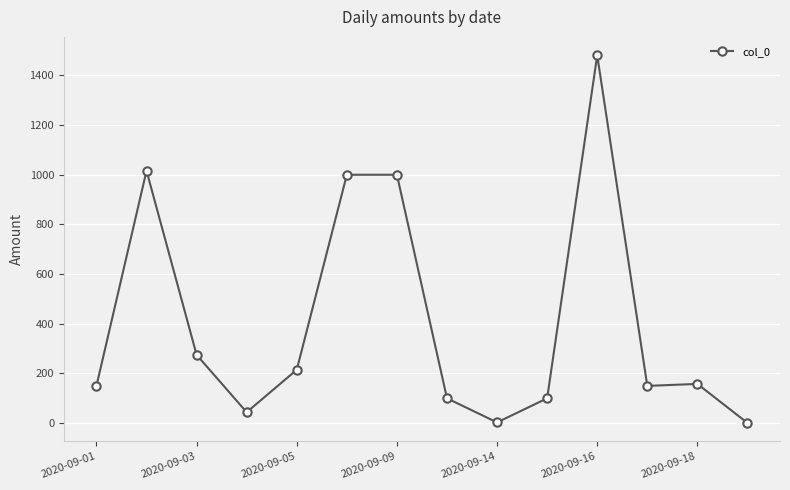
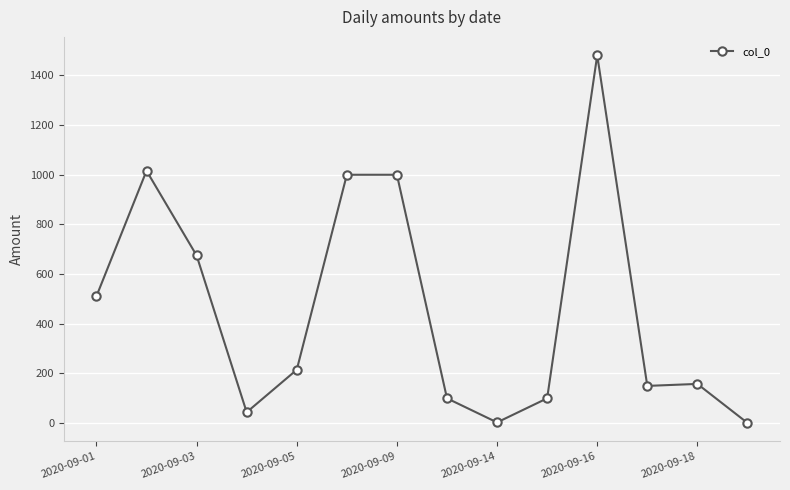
2020-09-01: 150 -> 510
2020-09-03: 280 -> 680
